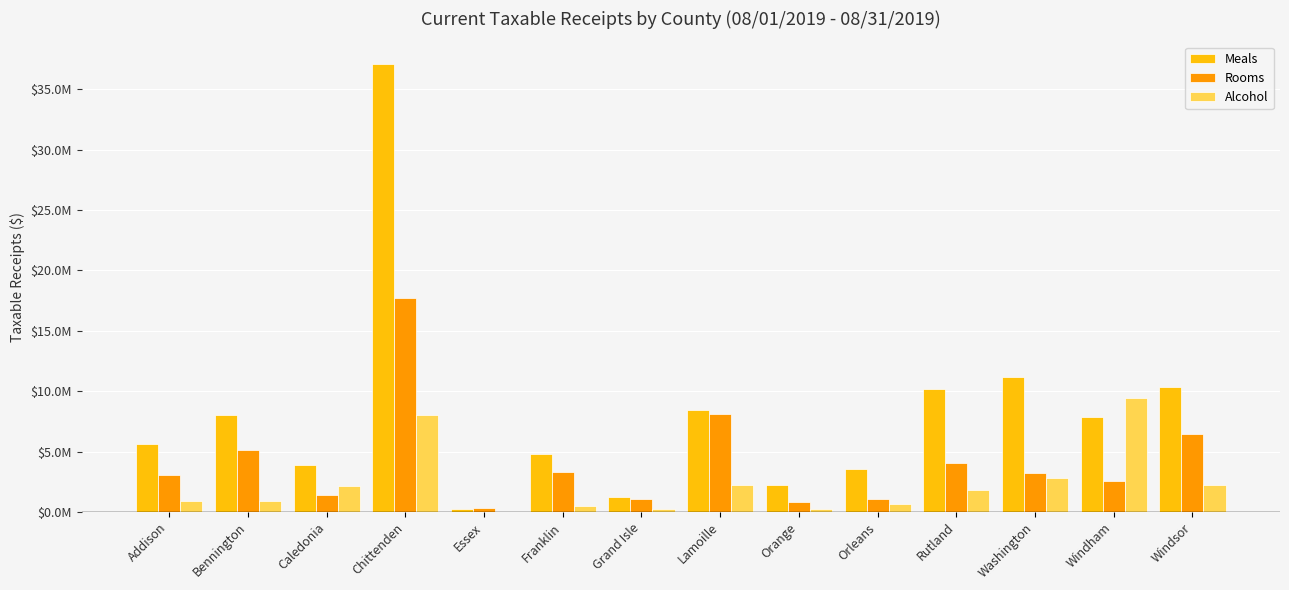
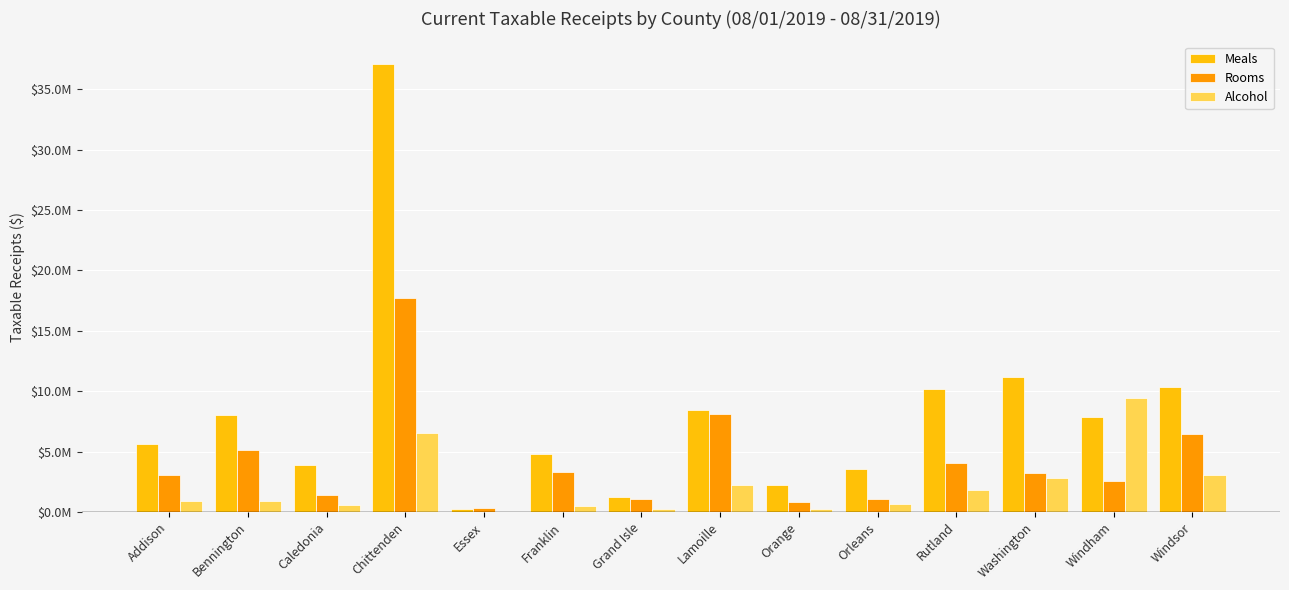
Alcohol, Caledonia: $2100000 -> $600000
Alcohol, Chittenden: $8100000 -> $6600000
Alcohol, Windsor: $2300000 -> $3100000
